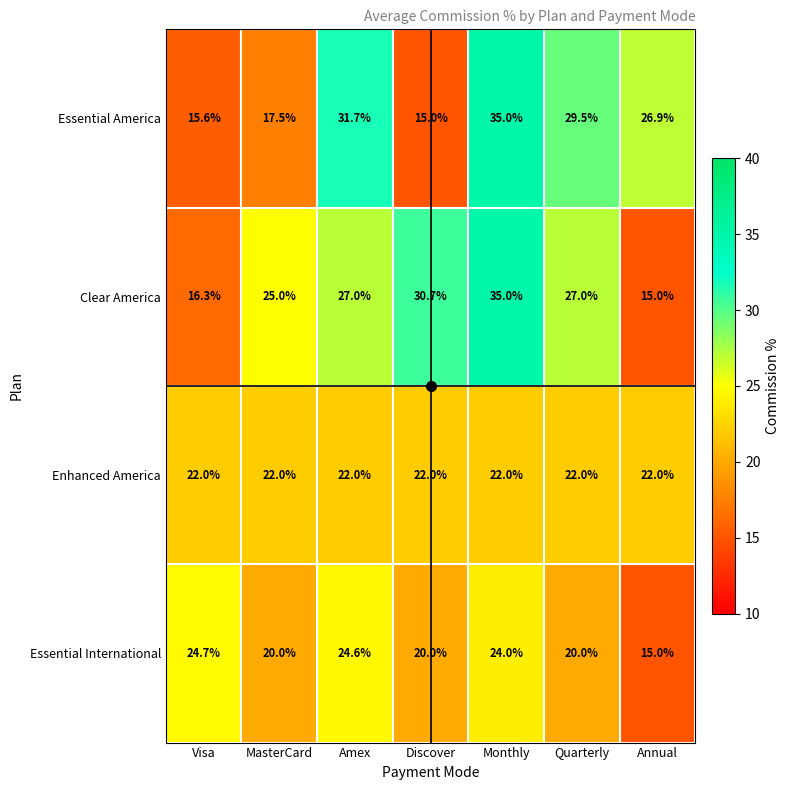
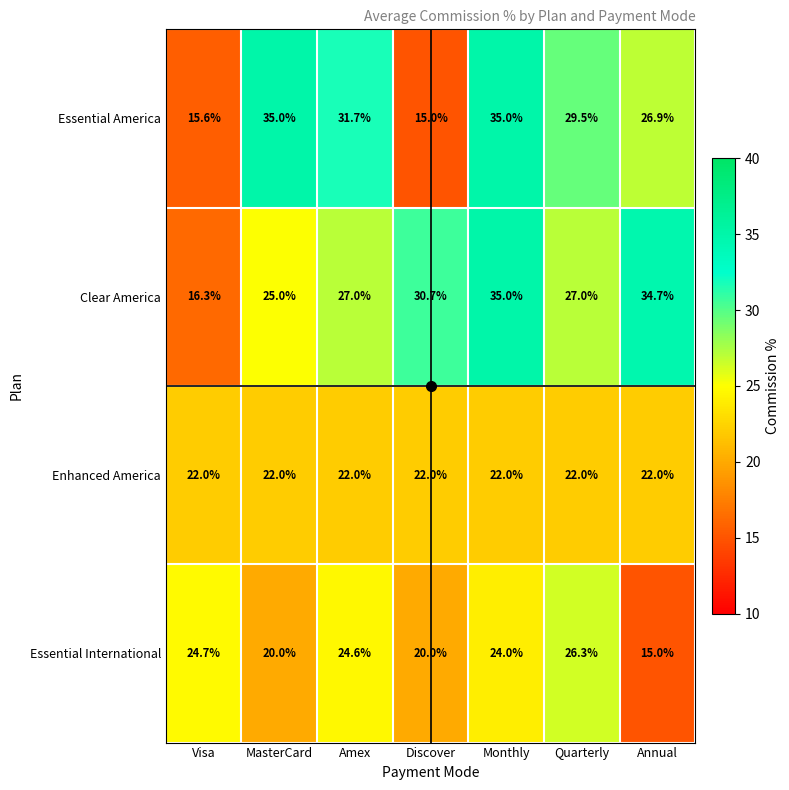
Essential America, MasterCard: 17.5% -> 35.0%
Clear America, Annual: 15.0% -> 34.7%
Essential International, Quarterly: 20.0% -> 26.3%
